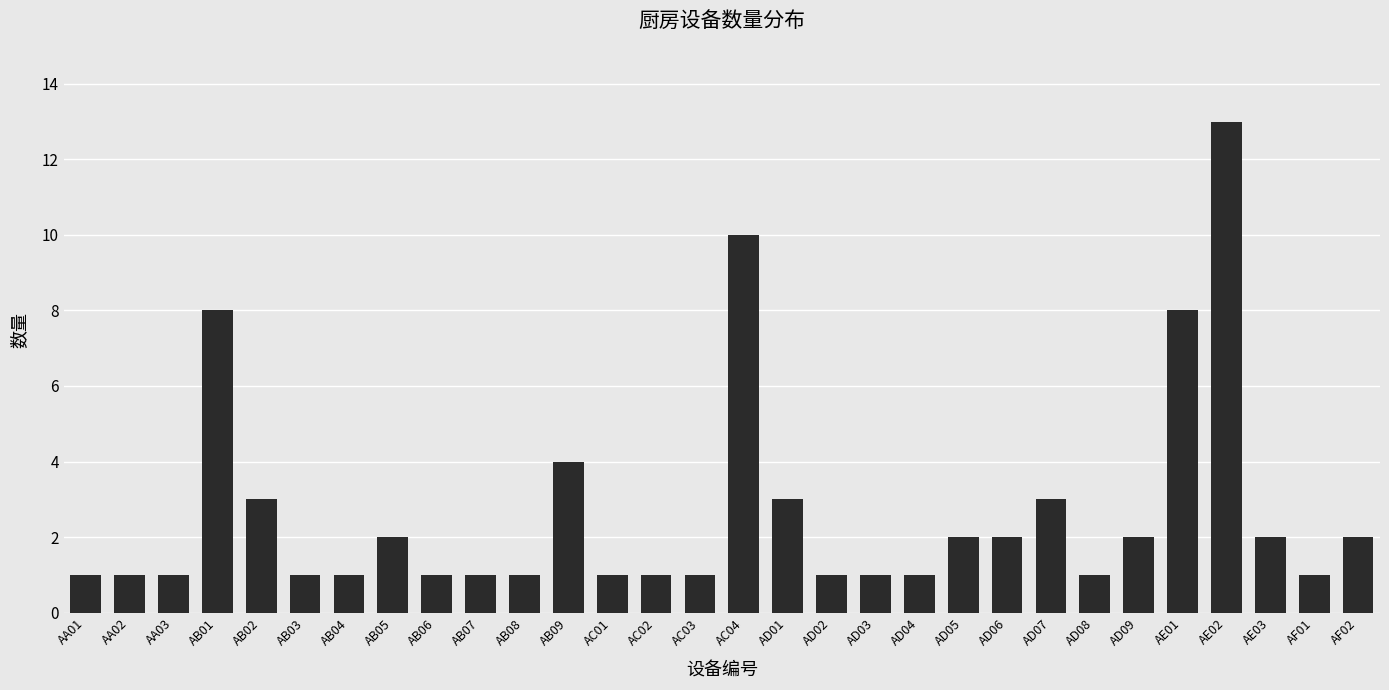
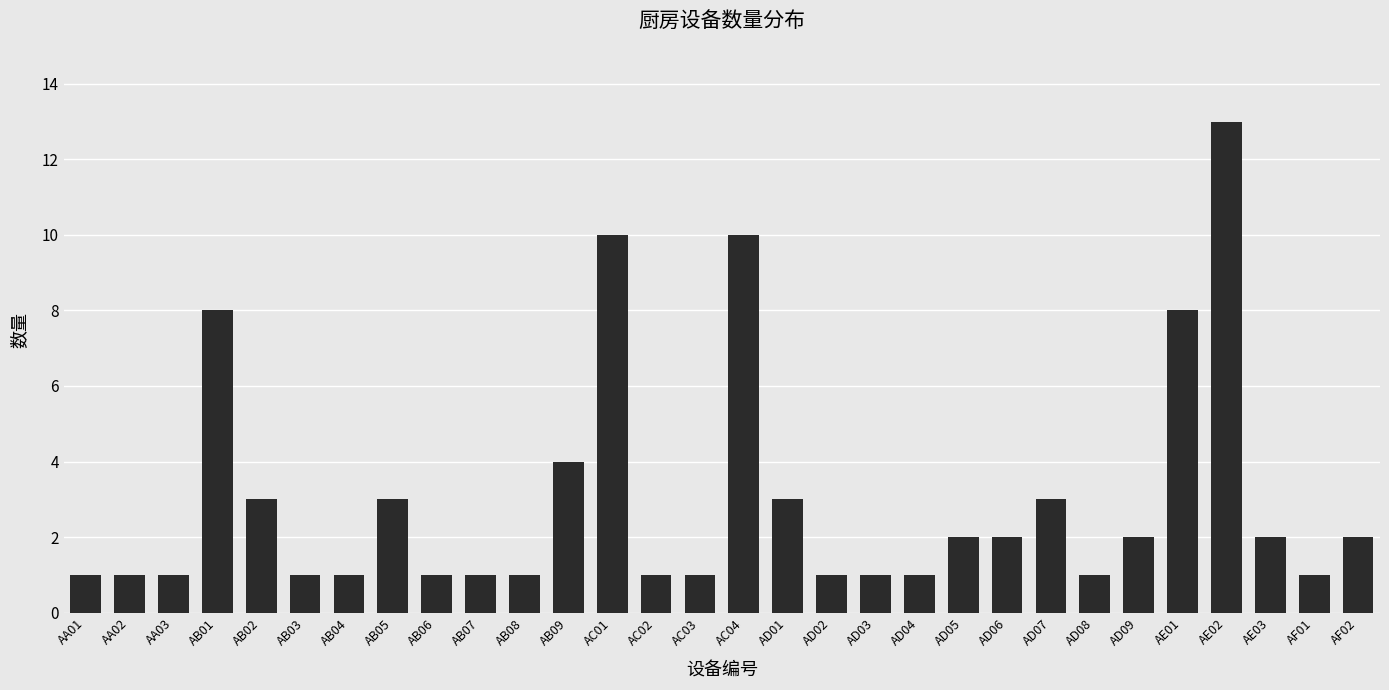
AB05: 2 -> 3
AC01: 1 -> 10
